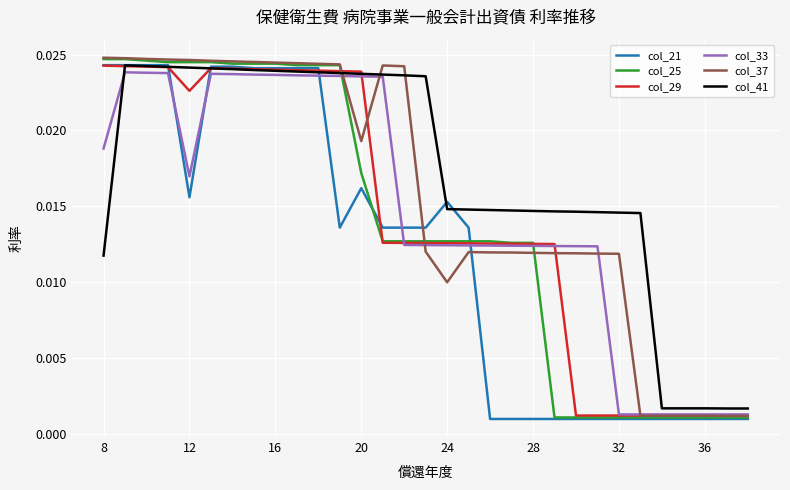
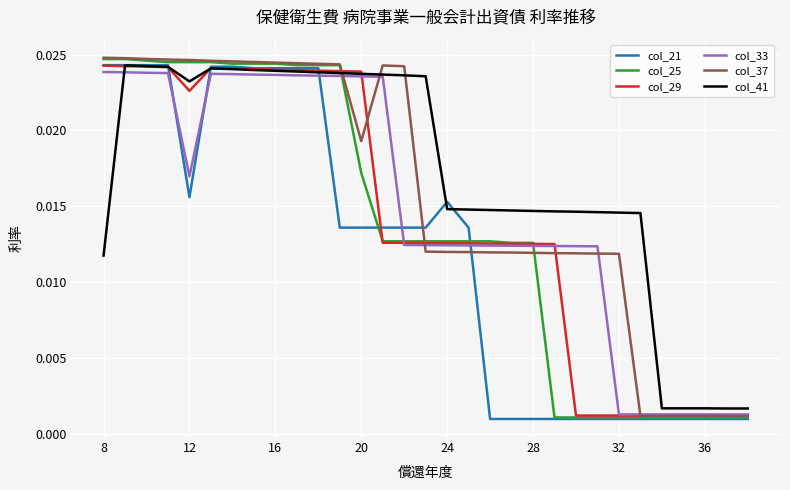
col_33, 8: 0.0188 -> 0.0239
col_41, 12: 0.0241 -> 0.0232
col_21, 20: 0.0162 -> 0.0136
col_37, 24: 0.010 -> 0.012
